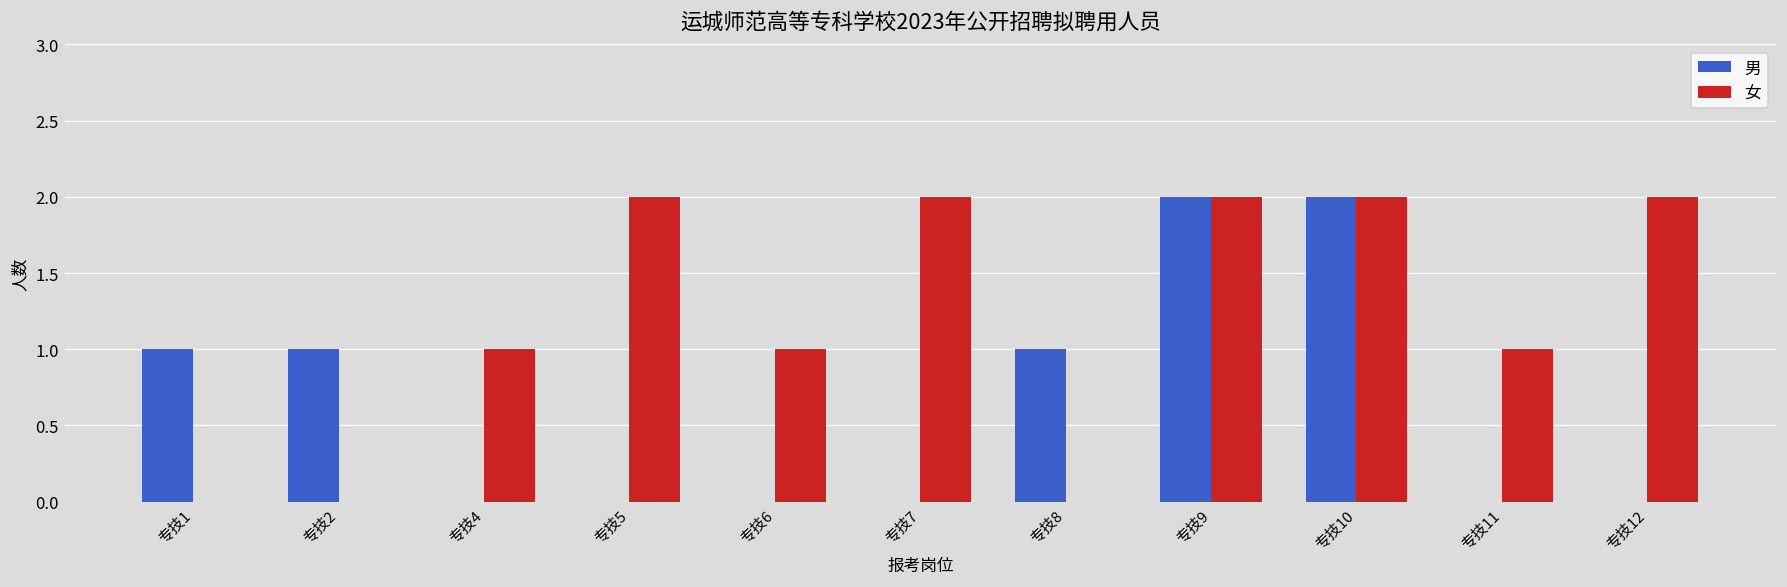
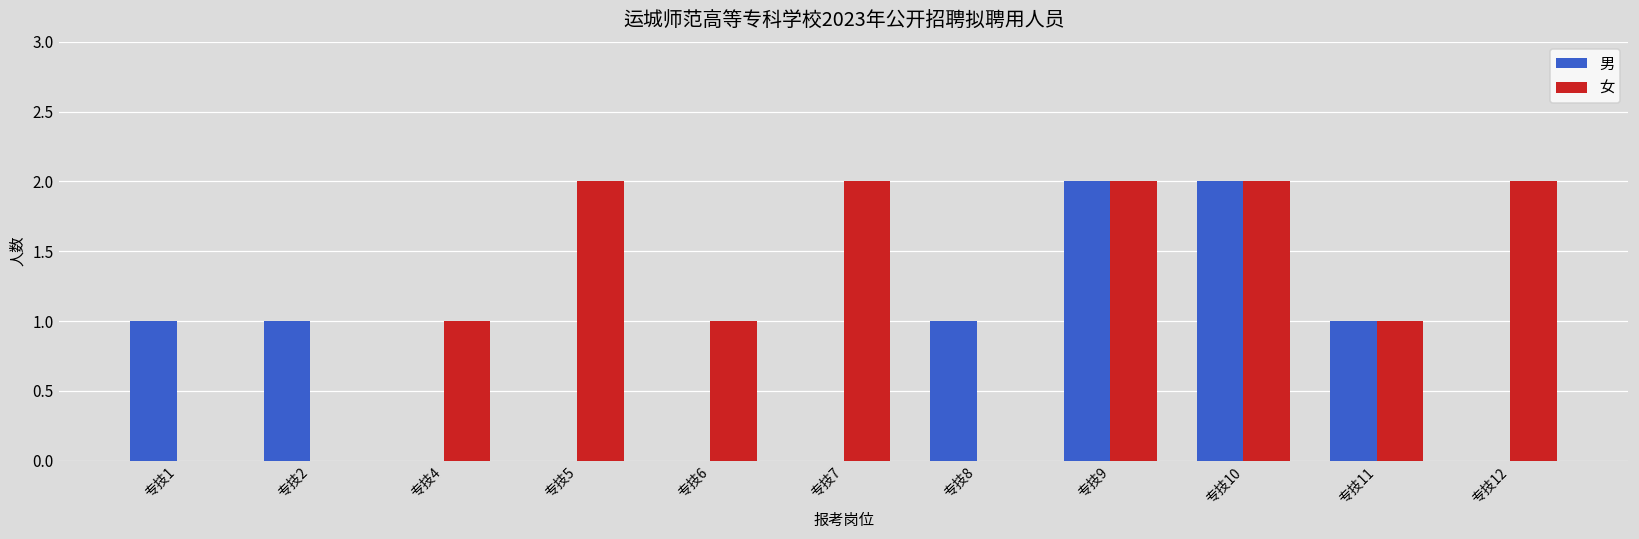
男, 专技11: 0 -> 1
